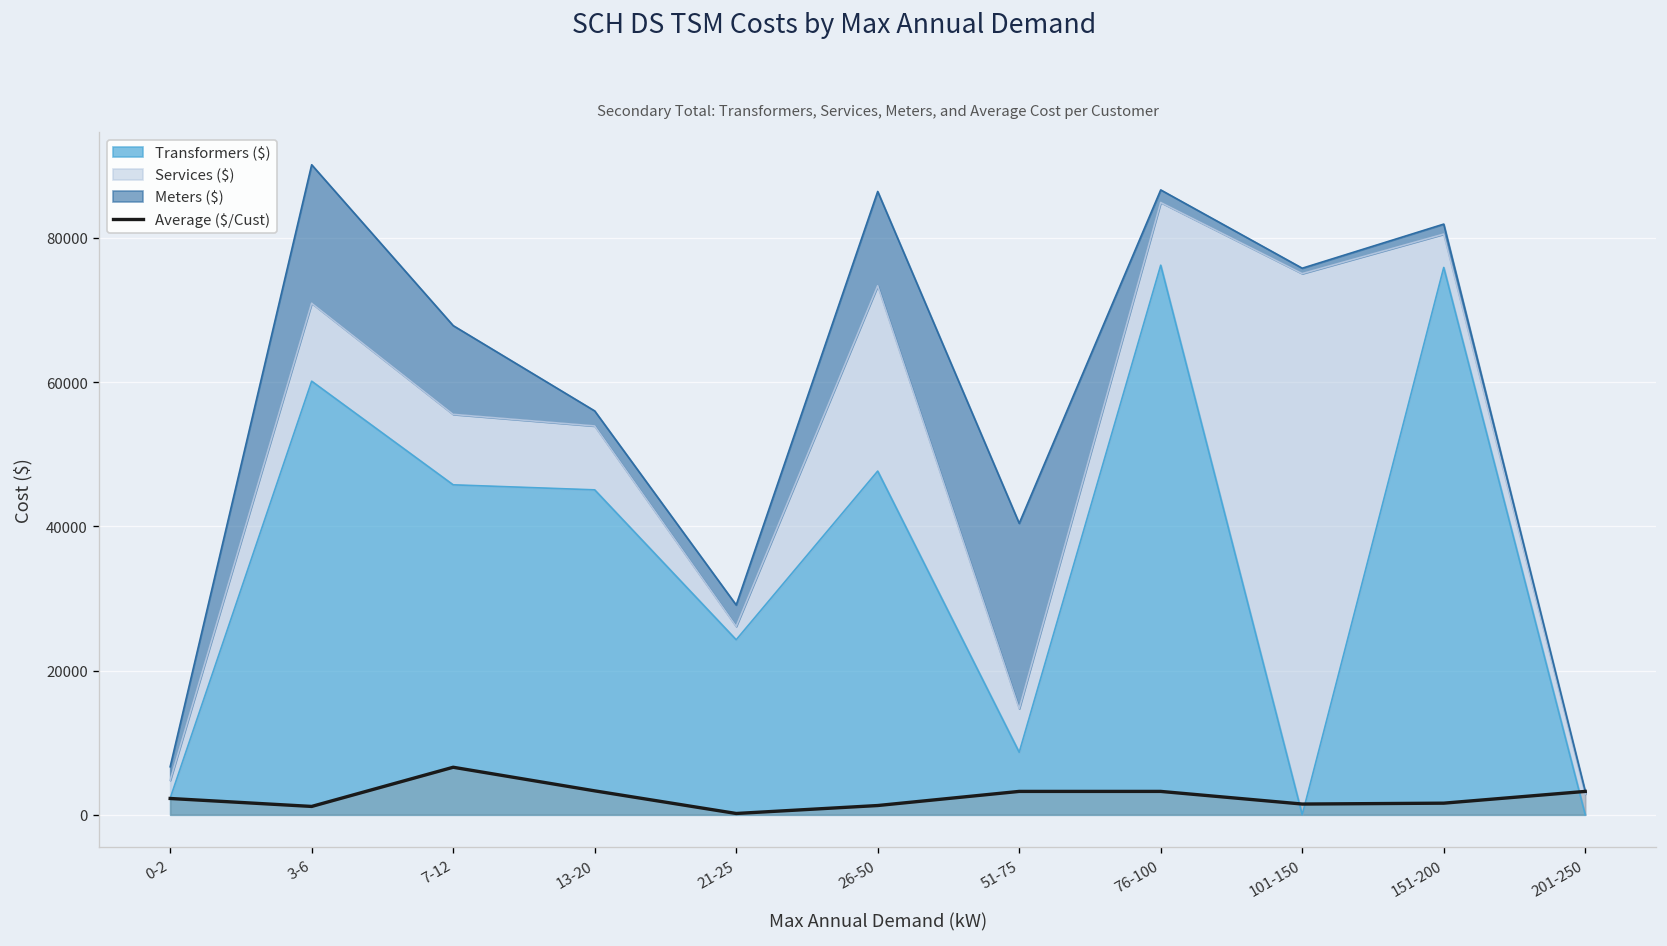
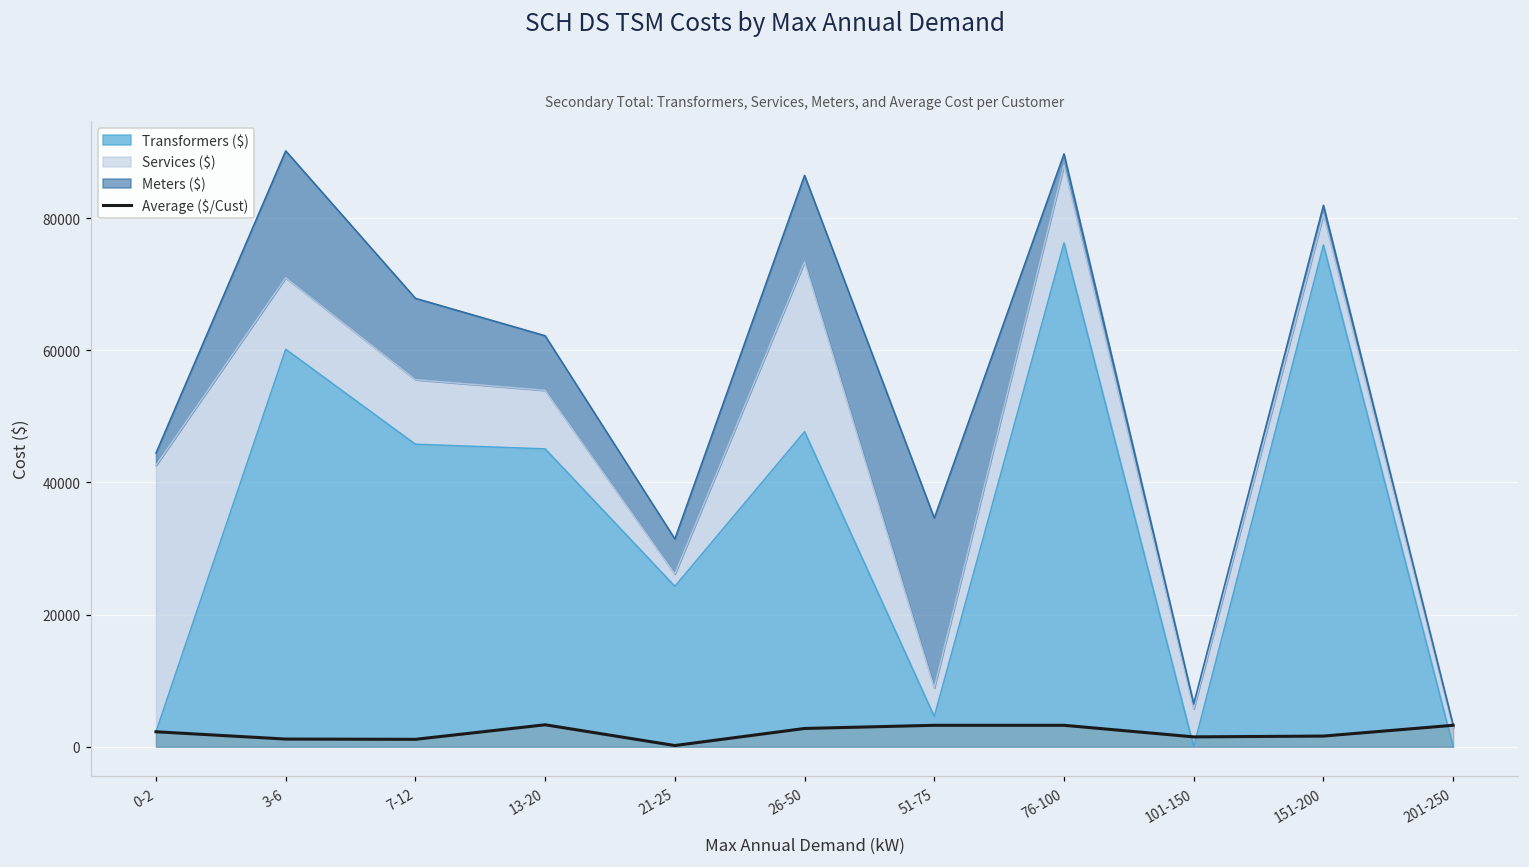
Services ($), 0-2: 2000 -> 40000
Average ($/Cust), 7-12: 7000 -> 1000
Meters ($), 13-20: 2000 -> 8000
Meters ($), 21-25: 3000 -> 5000
Average ($/Cust), 26-50: 1000 -> 3000
Transformers ($), 51-75: 9000 -> 5000
Services ($), 51-75: 6000 -> 4000
Services ($), 76-100: 9000 -> 12000
Services ($), 101-150: 75000 -> 6000
